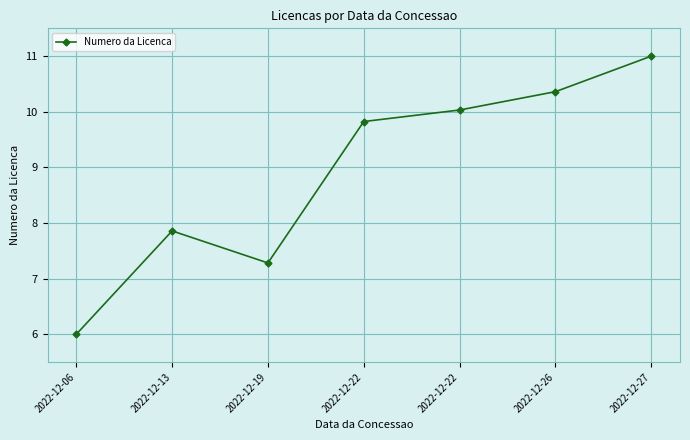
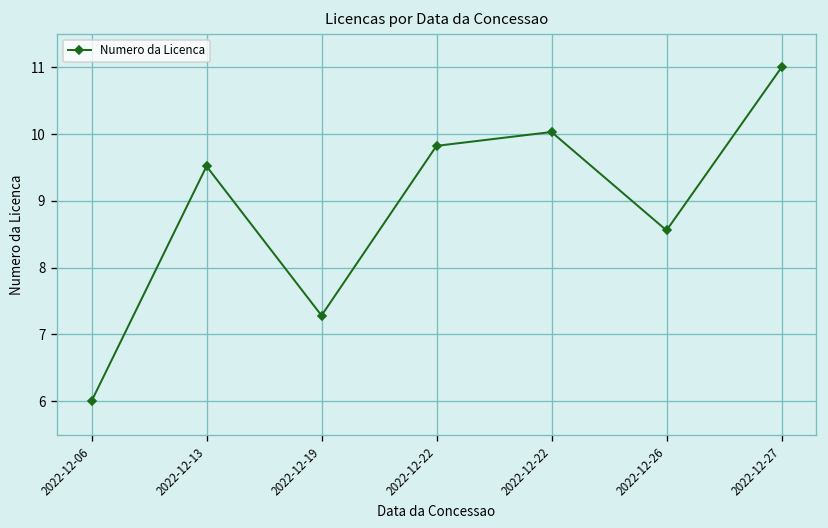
2022-12-13: 7.9 -> 9.5
2022-12-26: 10.4 -> 8.6
